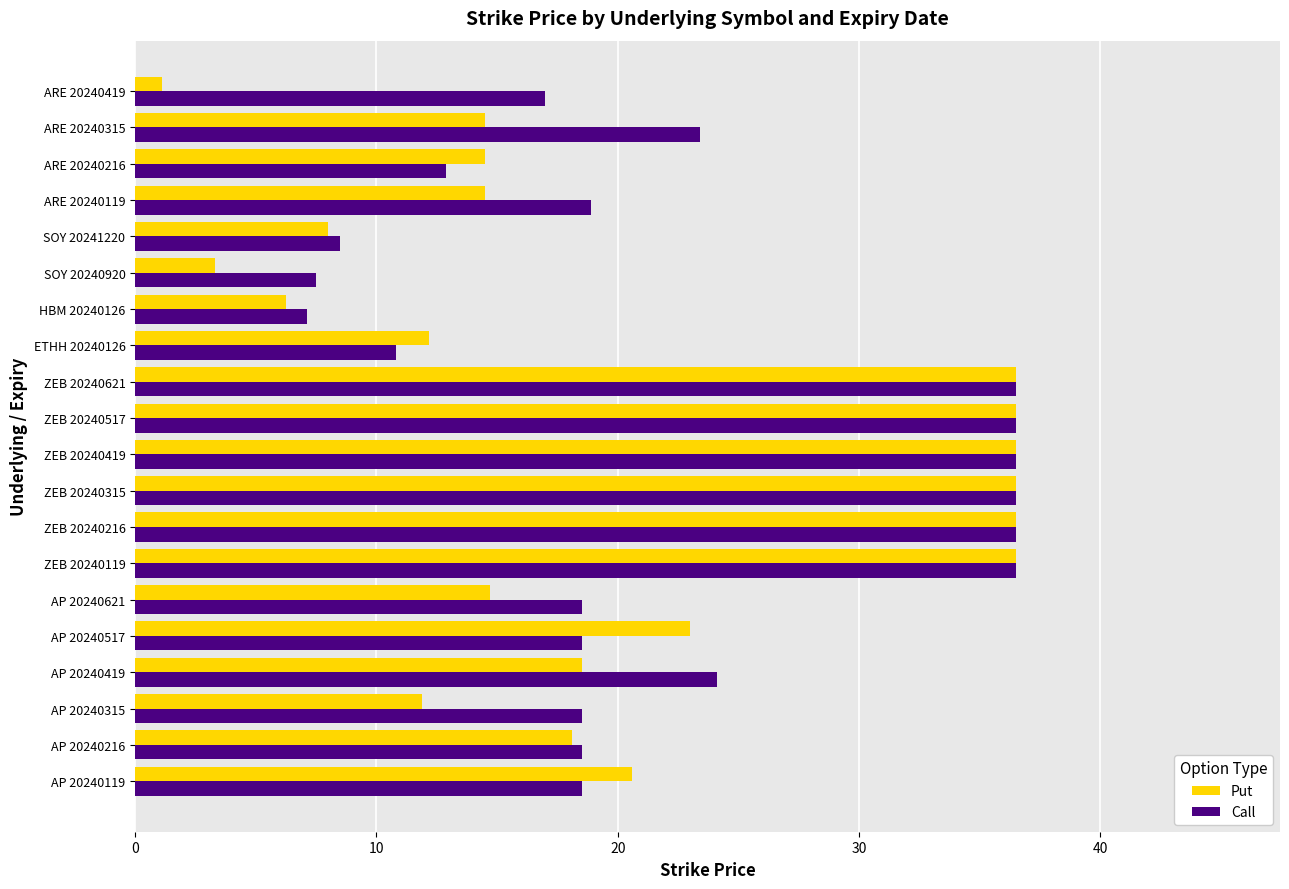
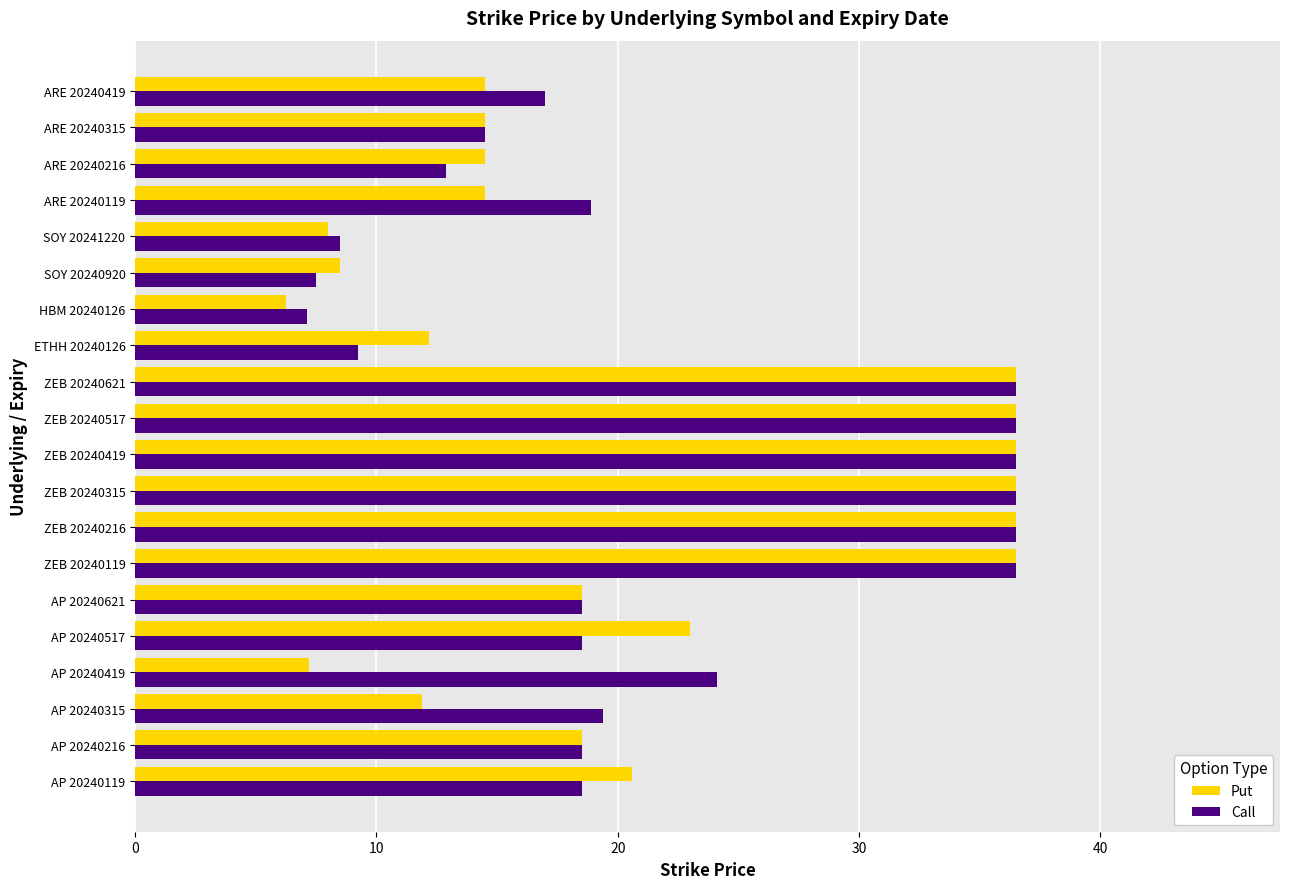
Put, ARE 20240419: 1.1 -> 14.5
Call, ARE 20240315: 23.4 -> 14.5
Put, SOY 20240920: 3.3 -> 8.5
Call, ETHH 20240126: 10.8 -> 9.3
Put, AP 20240621: 14.7 -> 18.5
Put, AP 20240419: 18.5 -> 7.2
Call, AP 20240315: 18.5 -> 19.4
Put, AP 20240216: 18.1 -> 18.5
